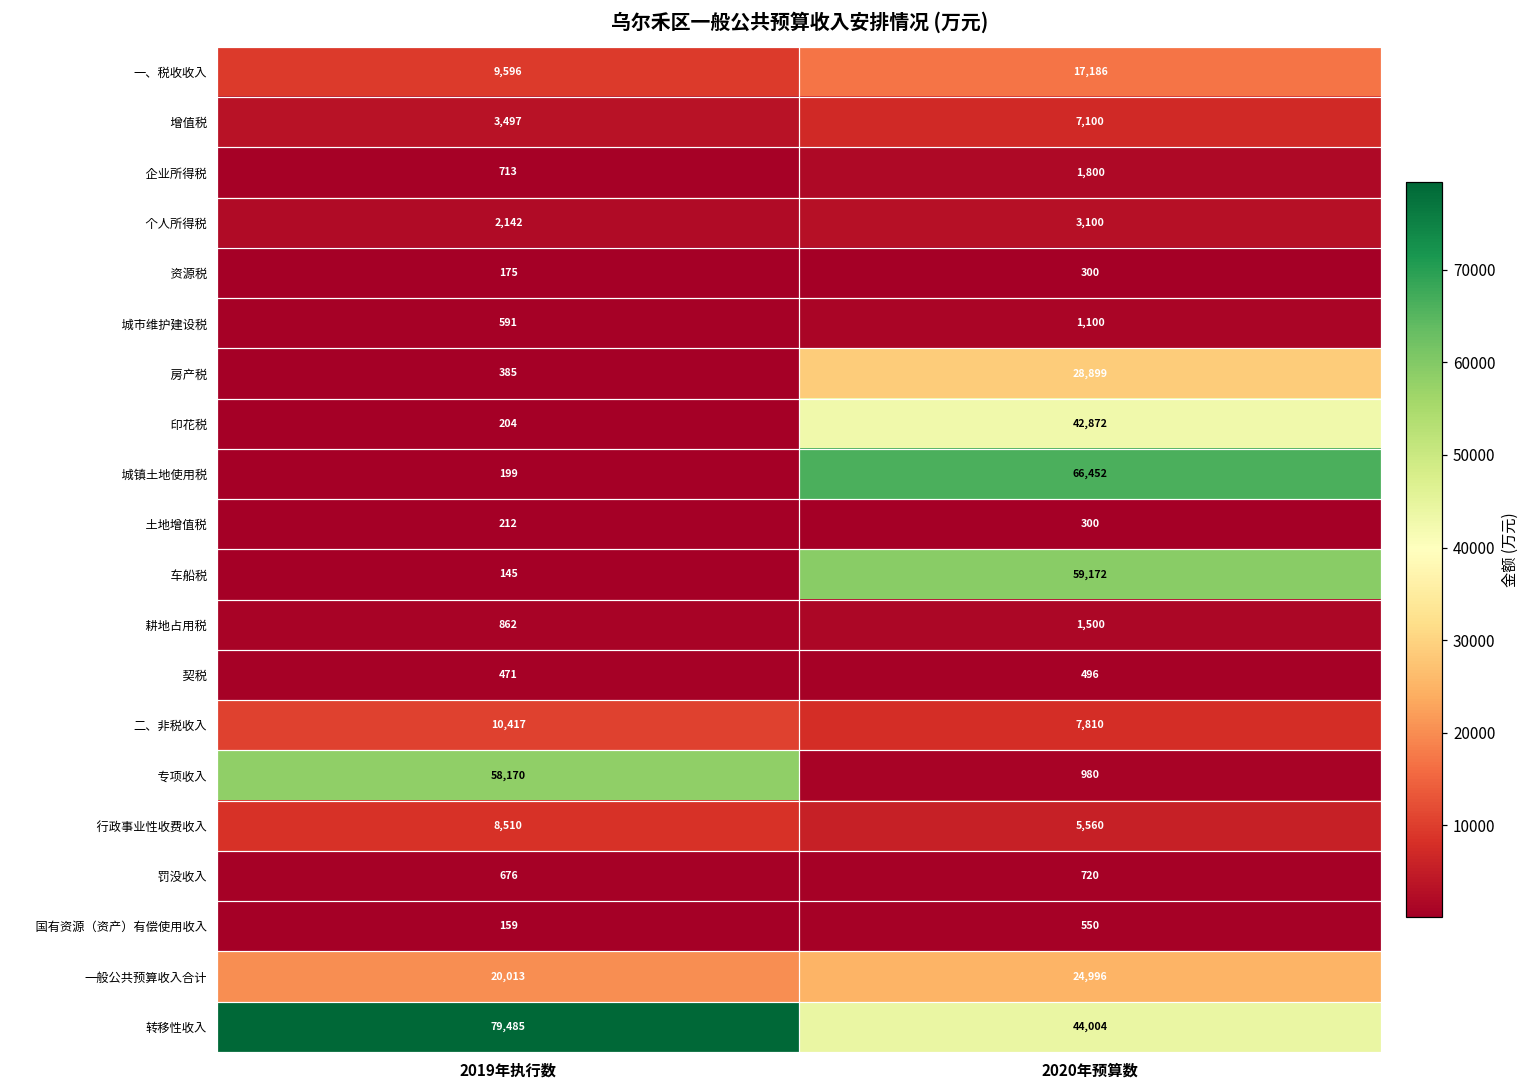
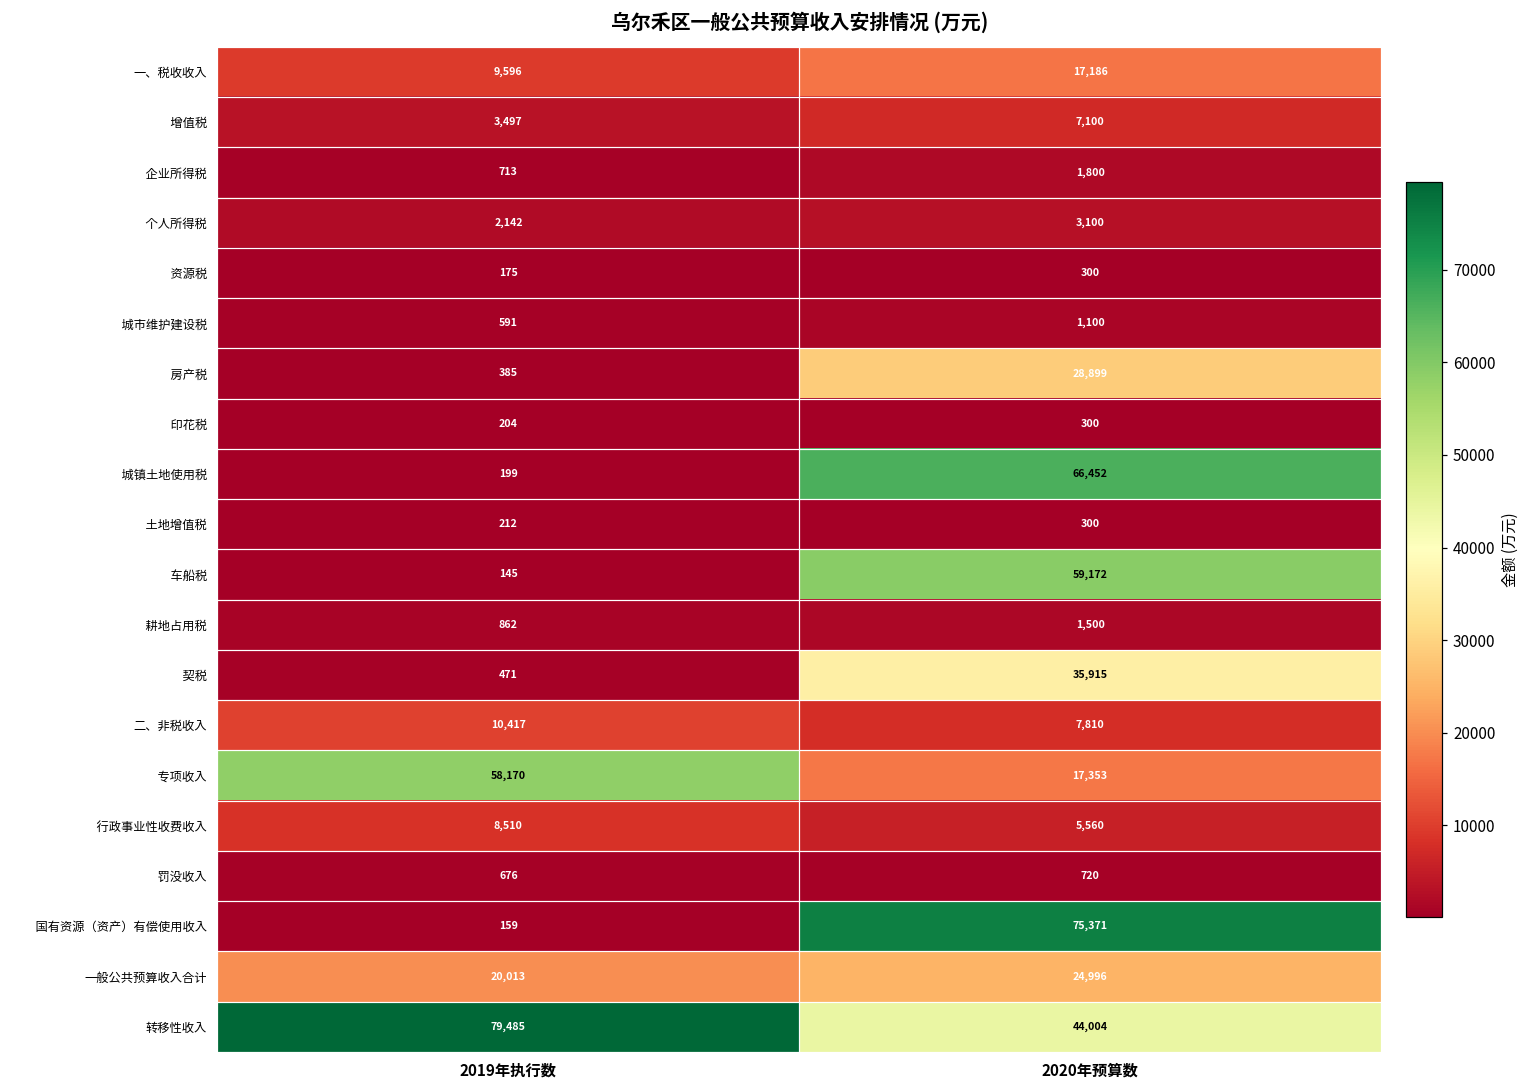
印花税, 2020年预算数: 42,872 -> 300
契税, 2020年预算数: 496 -> 35,915
专项收入, 2020年预算数: 980 -> 17,353
国有资源（资产）有偿使用收入, 2020年预算数: 550 -> 75,371
